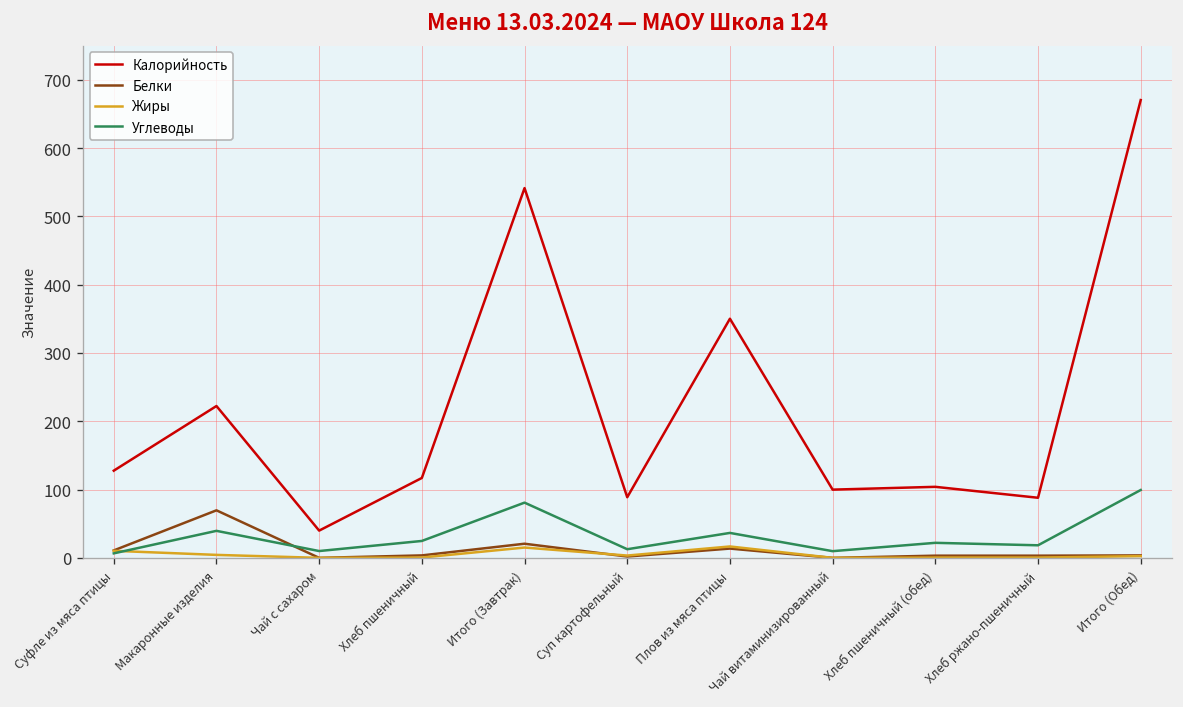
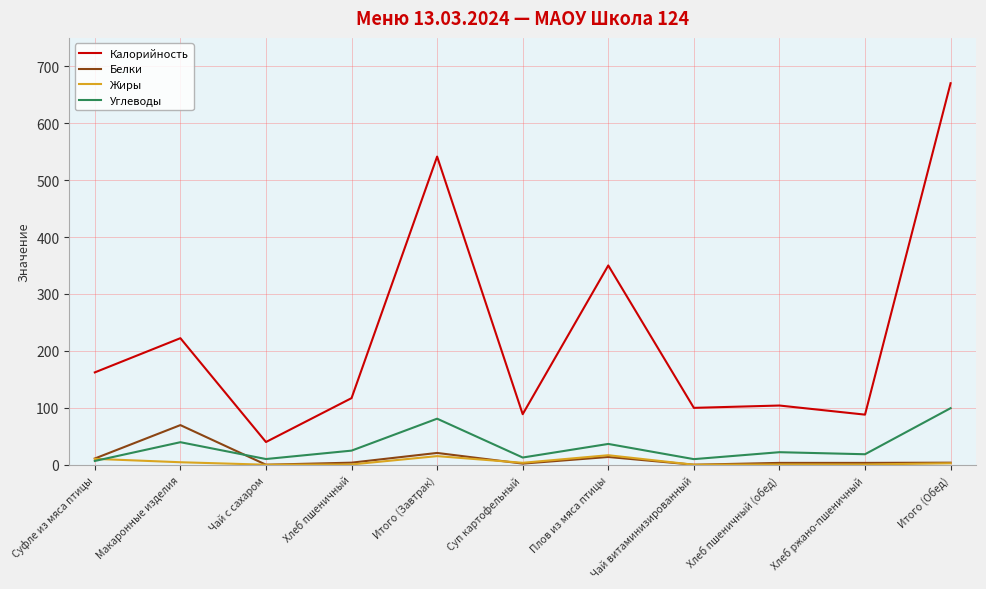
Калорийность, Суфле из мяса птицы: 130 -> 160
